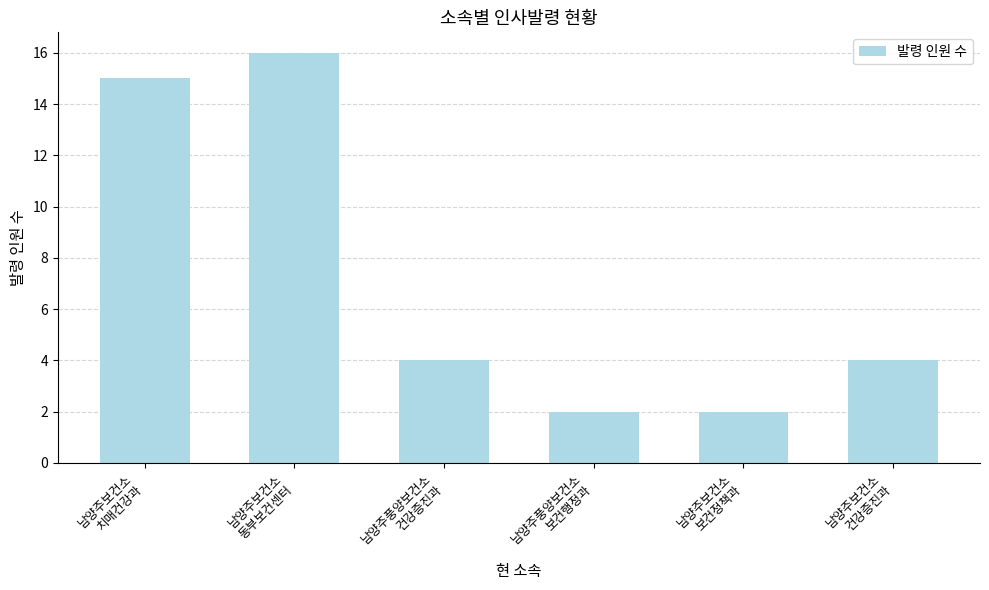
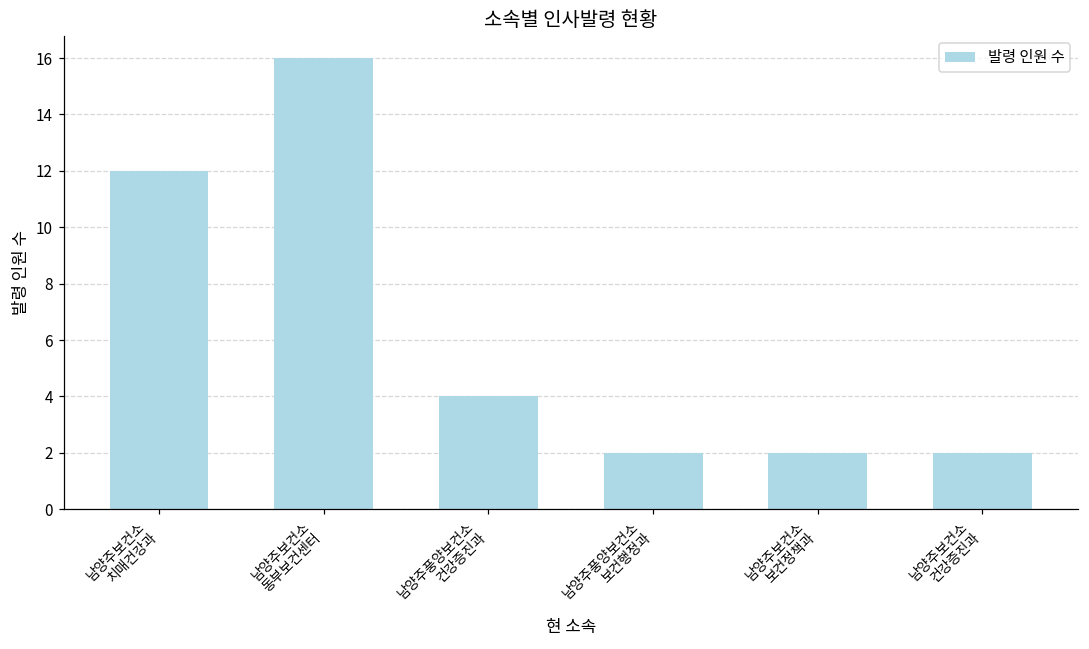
남양주보건소 치매건강과: 15 -> 12
남양주보건소 건강증진과: 4 -> 2
